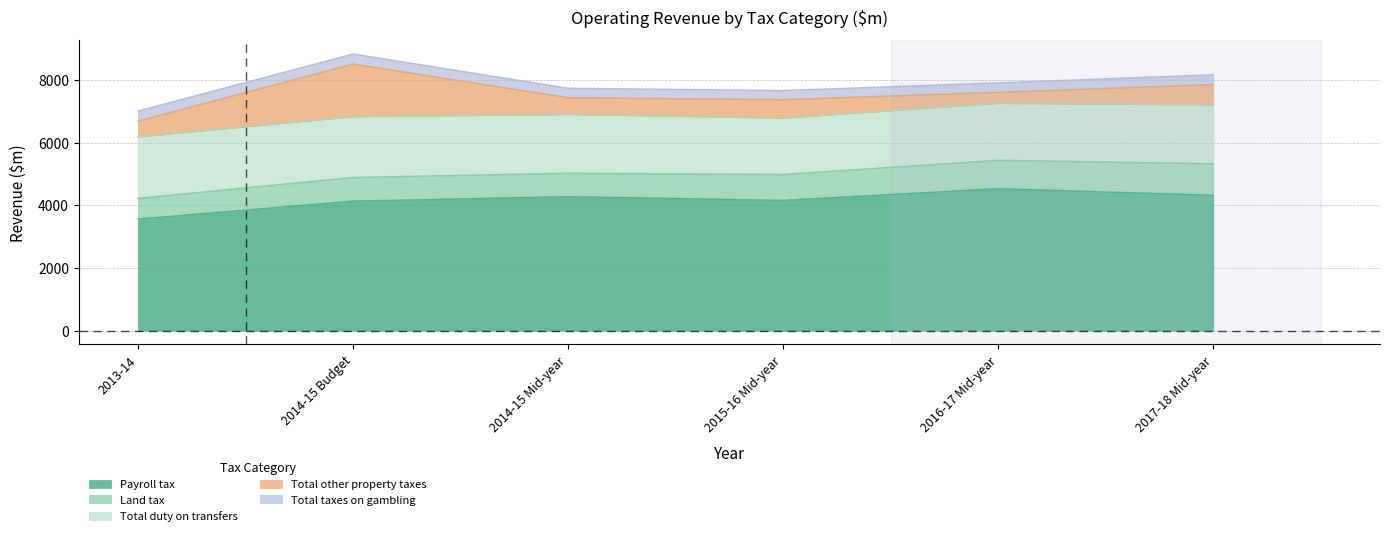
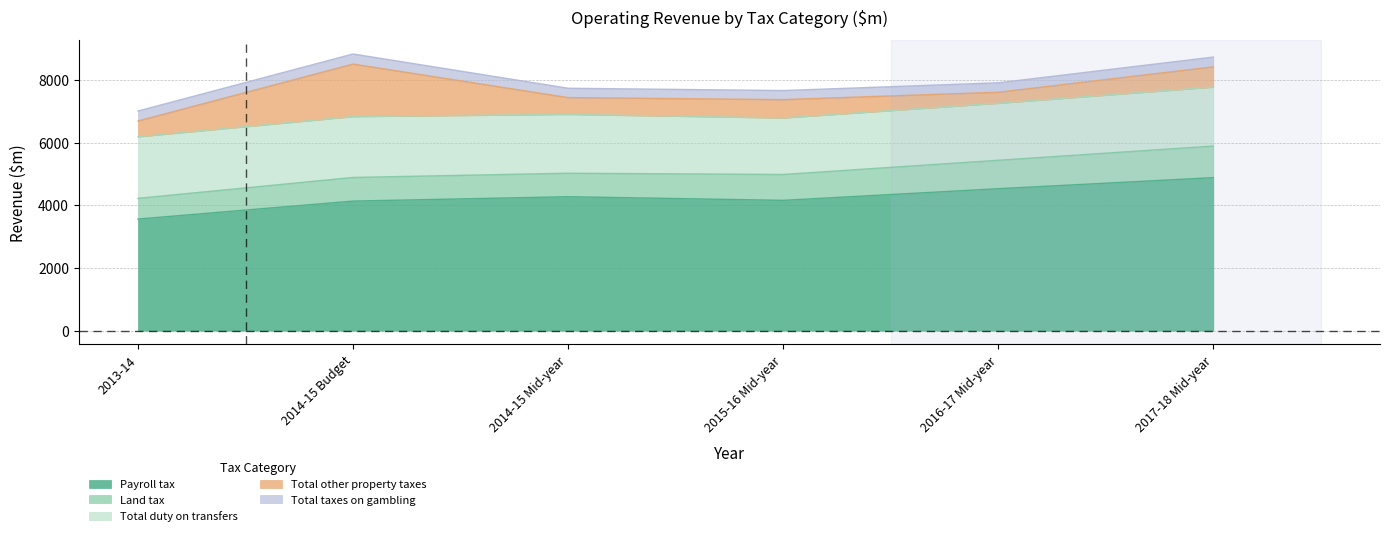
Payroll tax, 2017-18 Mid-year: 4300 -> 4900
